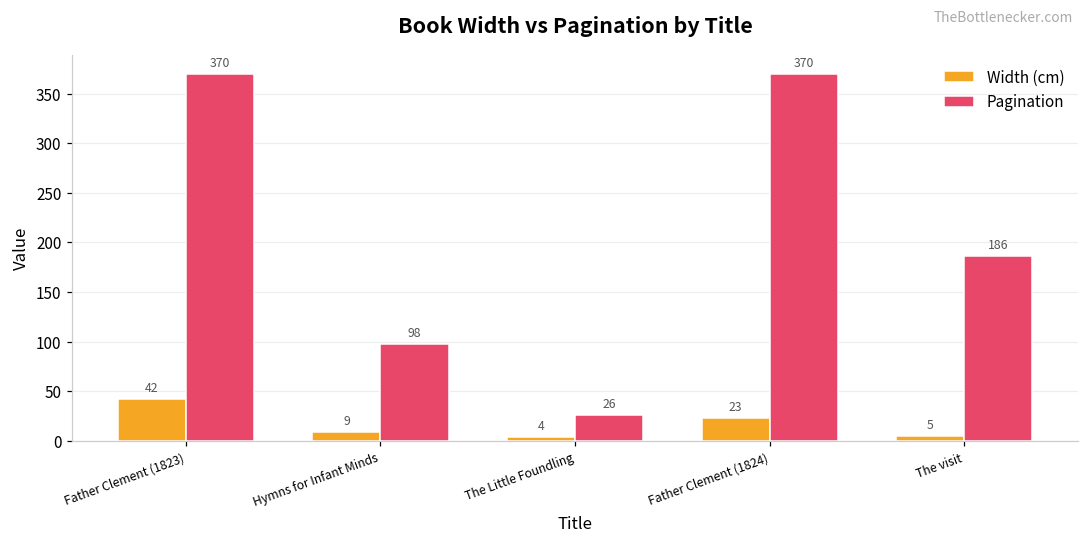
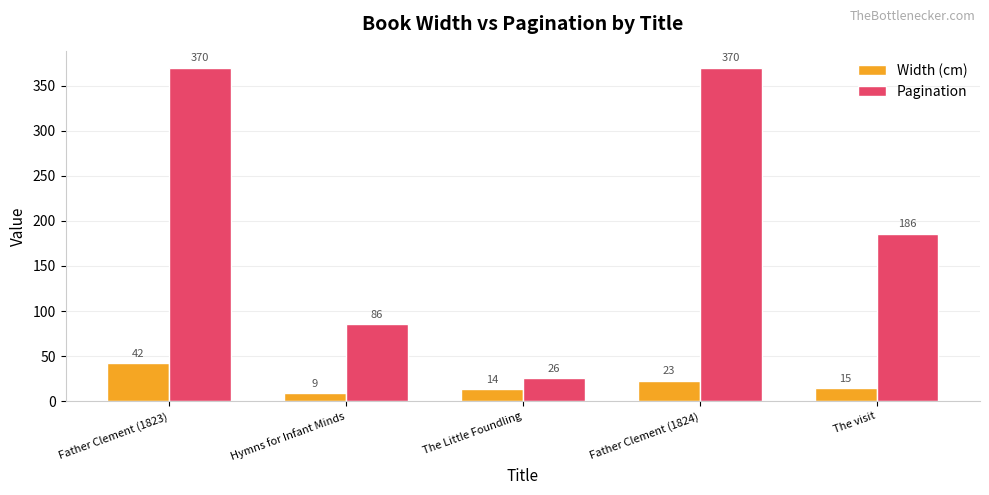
Pagination, Hymns for Infant Minds: 98 -> 86
Width (cm), The Little Foundling: 4 -> 14
Width (cm), The visit: 5 -> 15
